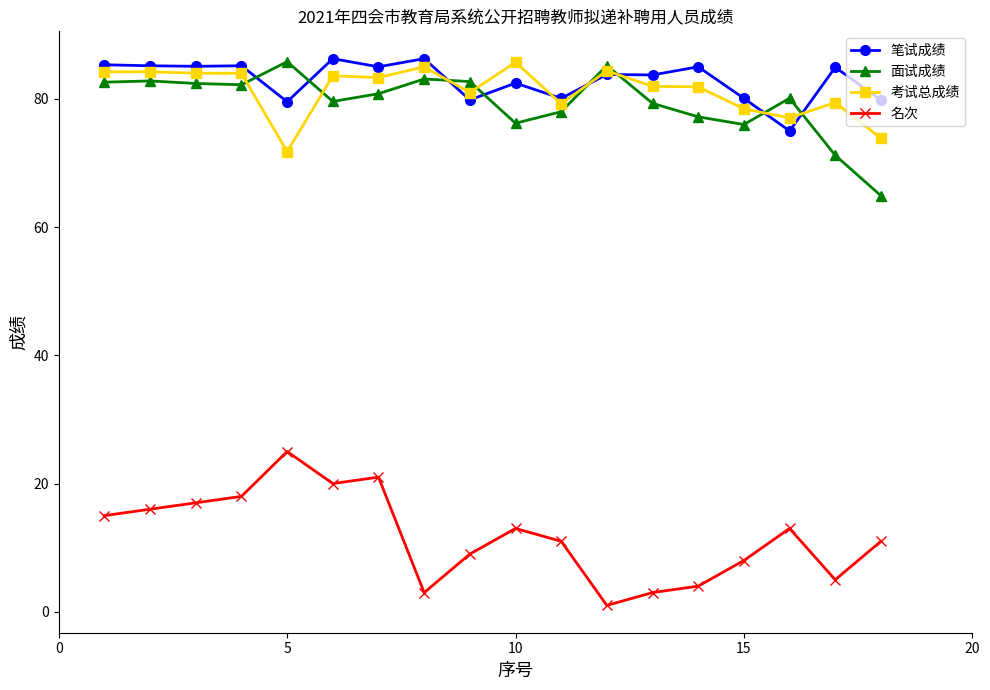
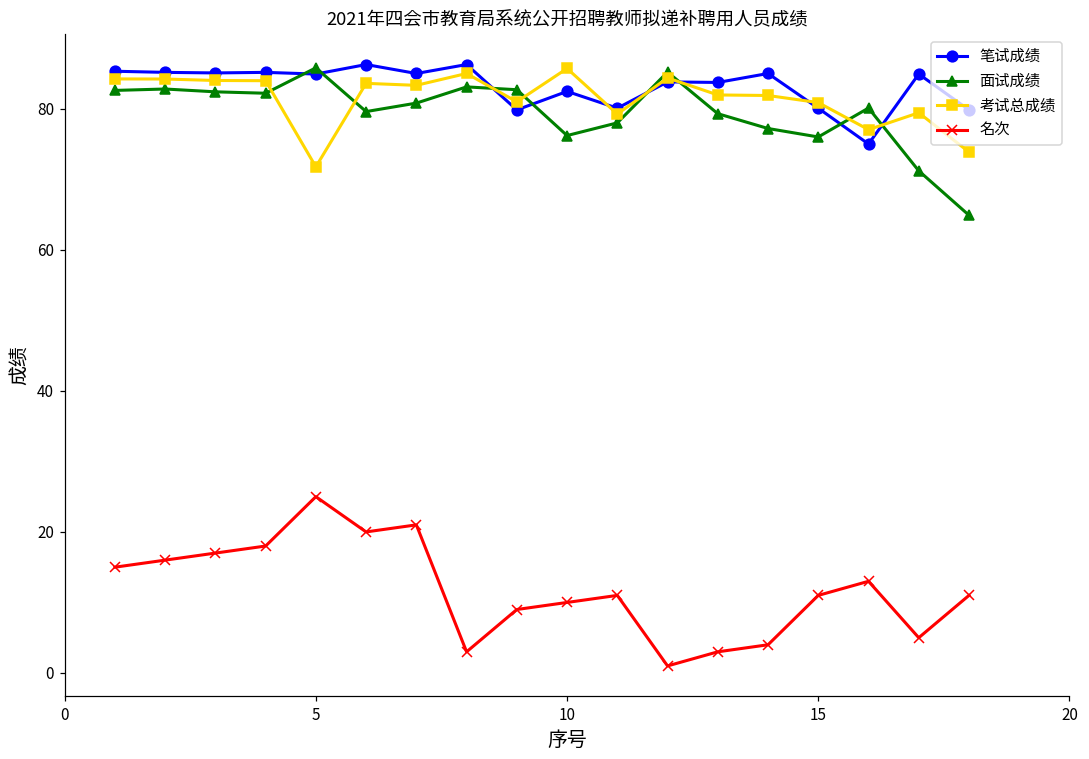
笔试成绩, 5: 80 -> 85
名次, 10: 13 -> 10
考试总成绩, 15: 78 -> 81
名次, 15: 8 -> 11
